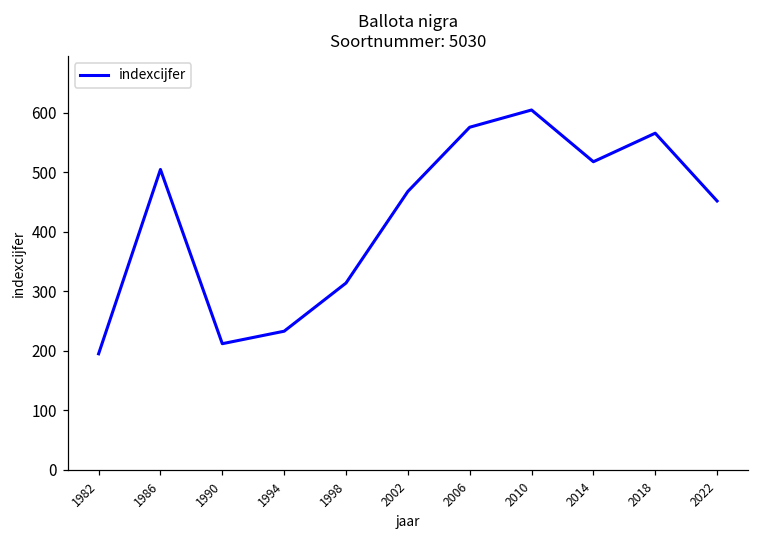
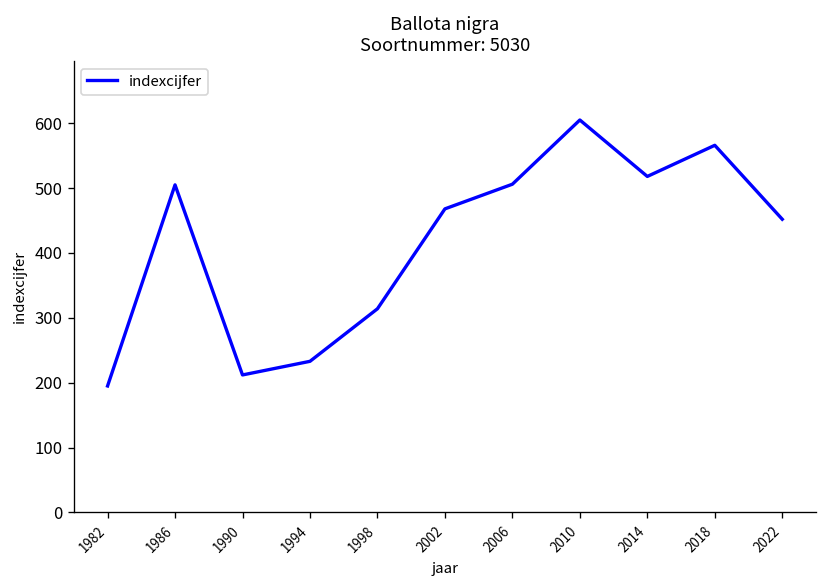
2006: 580 -> 510
